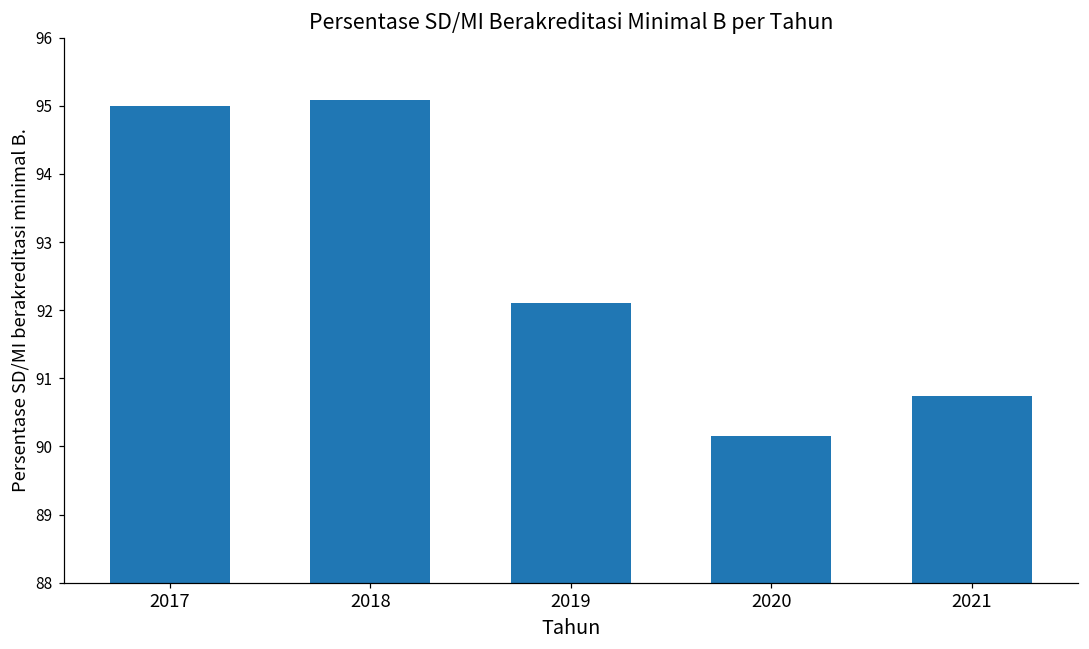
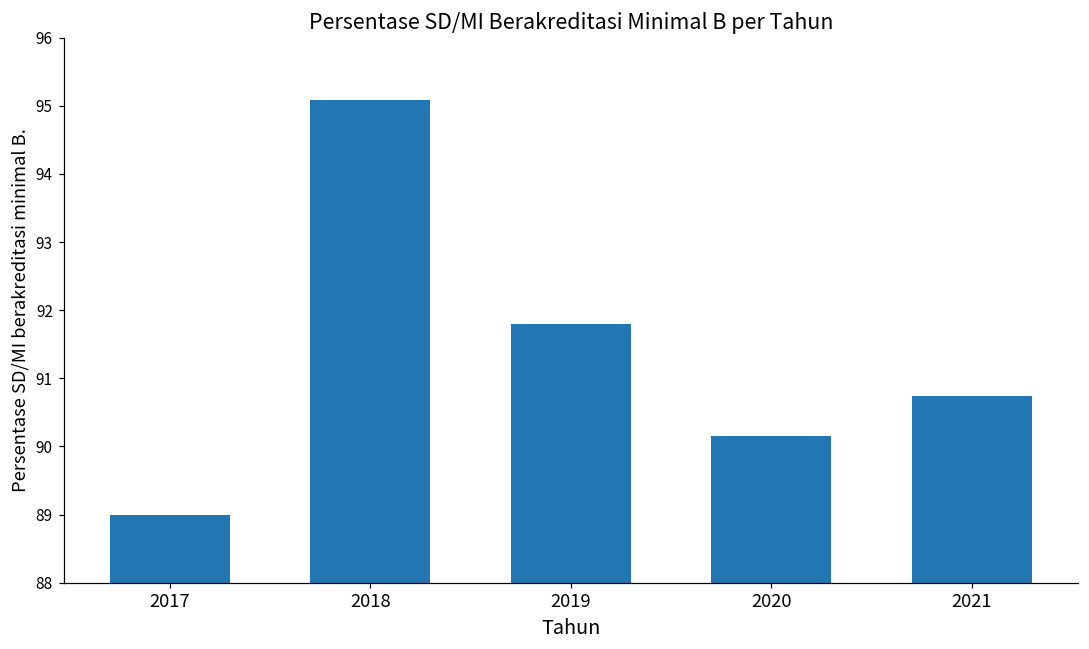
2017: 95 -> 89
2019: 92.1 -> 91.8
